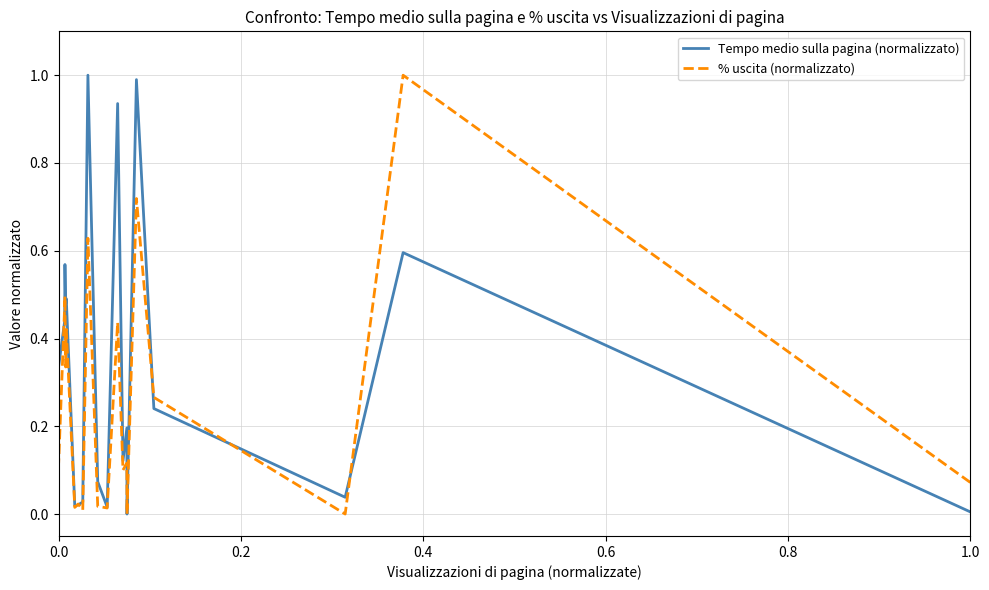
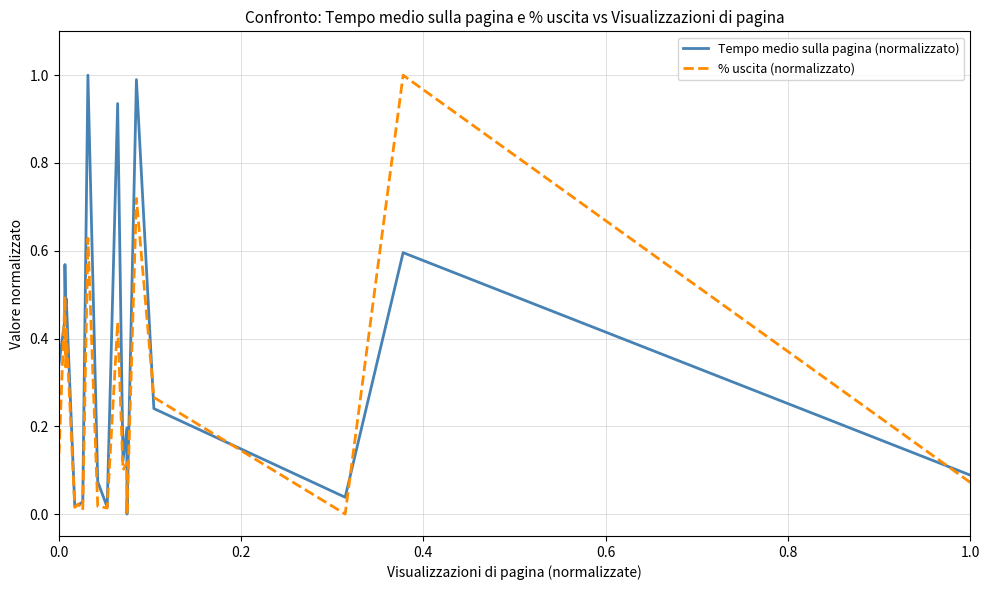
Tempo medio sulla pagina (normalizzato), 1.0: 0.00 -> 0.09
